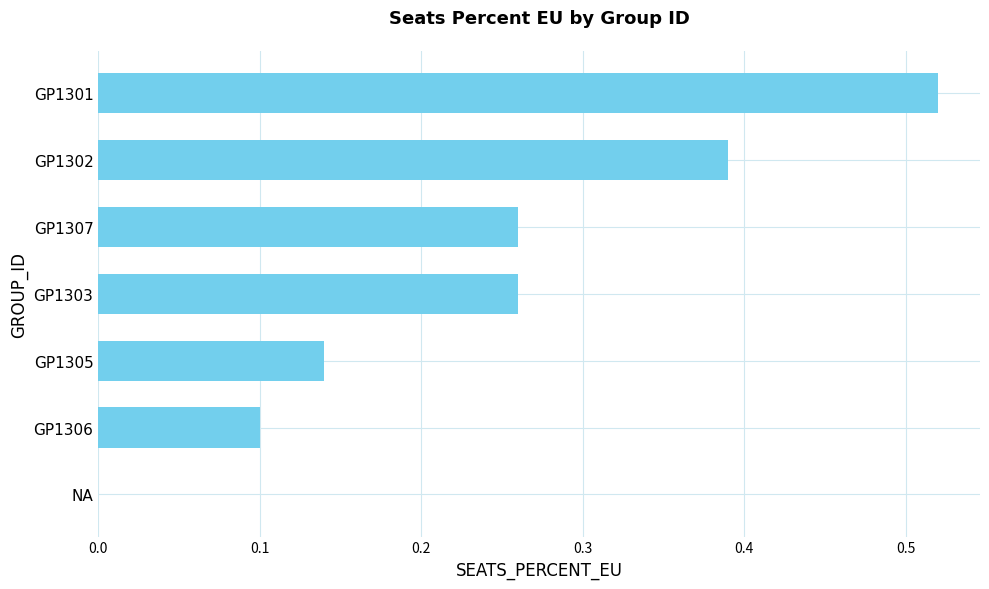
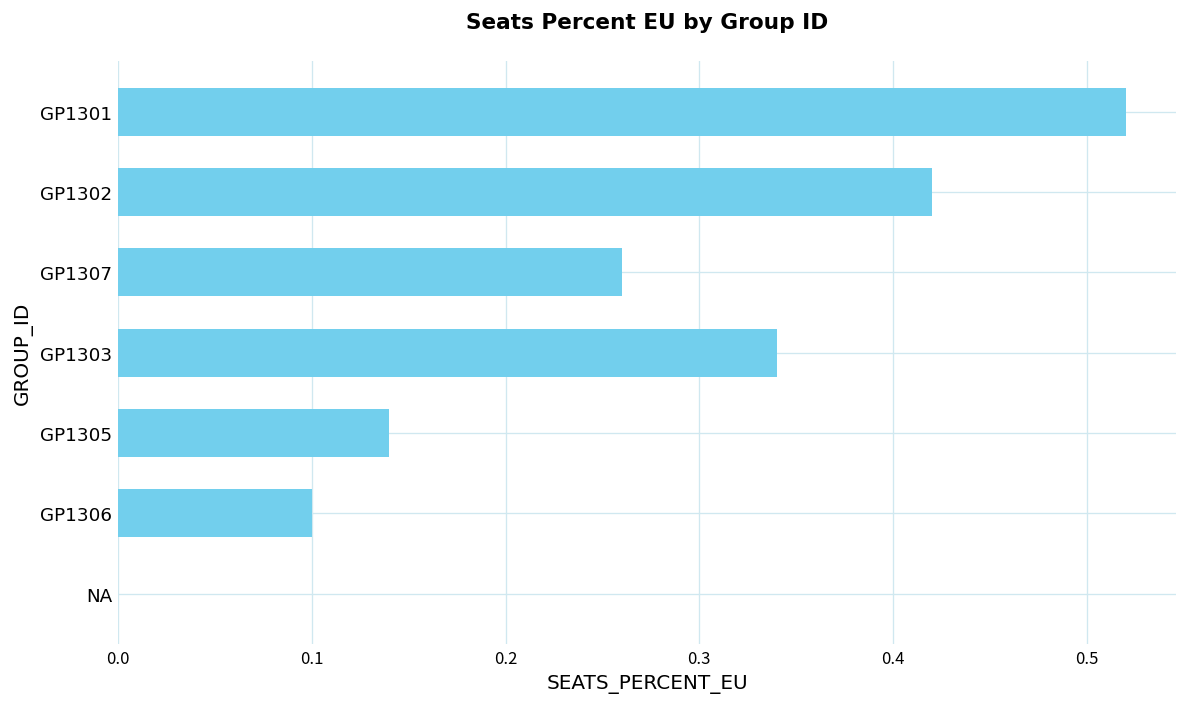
GP1302: 0.39 -> 0.42
GP1303: 0.26 -> 0.34
